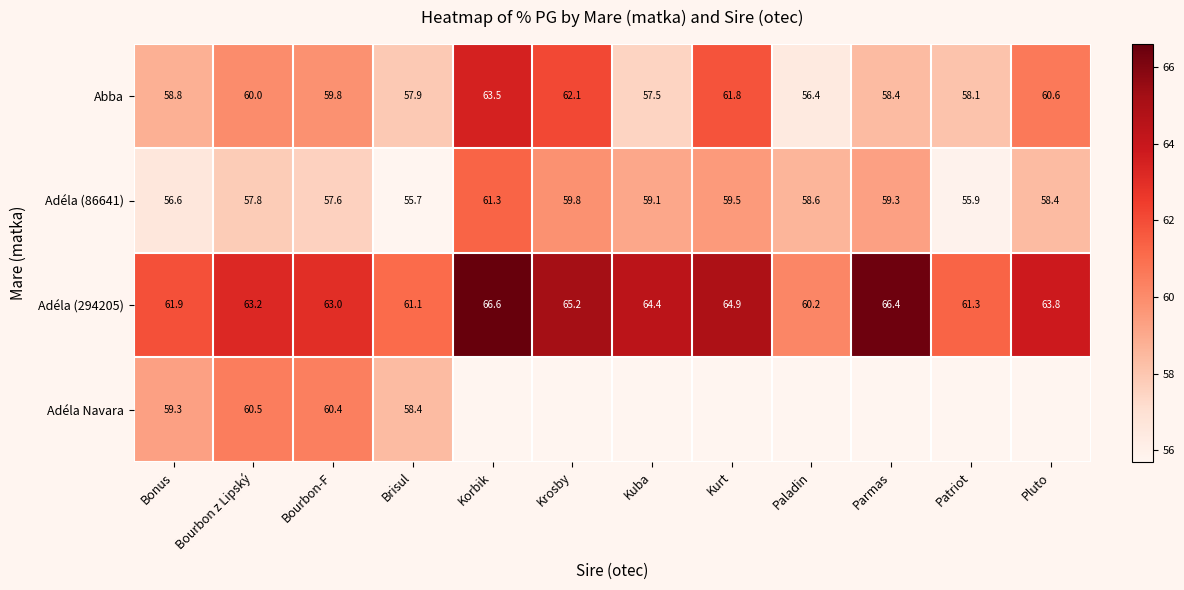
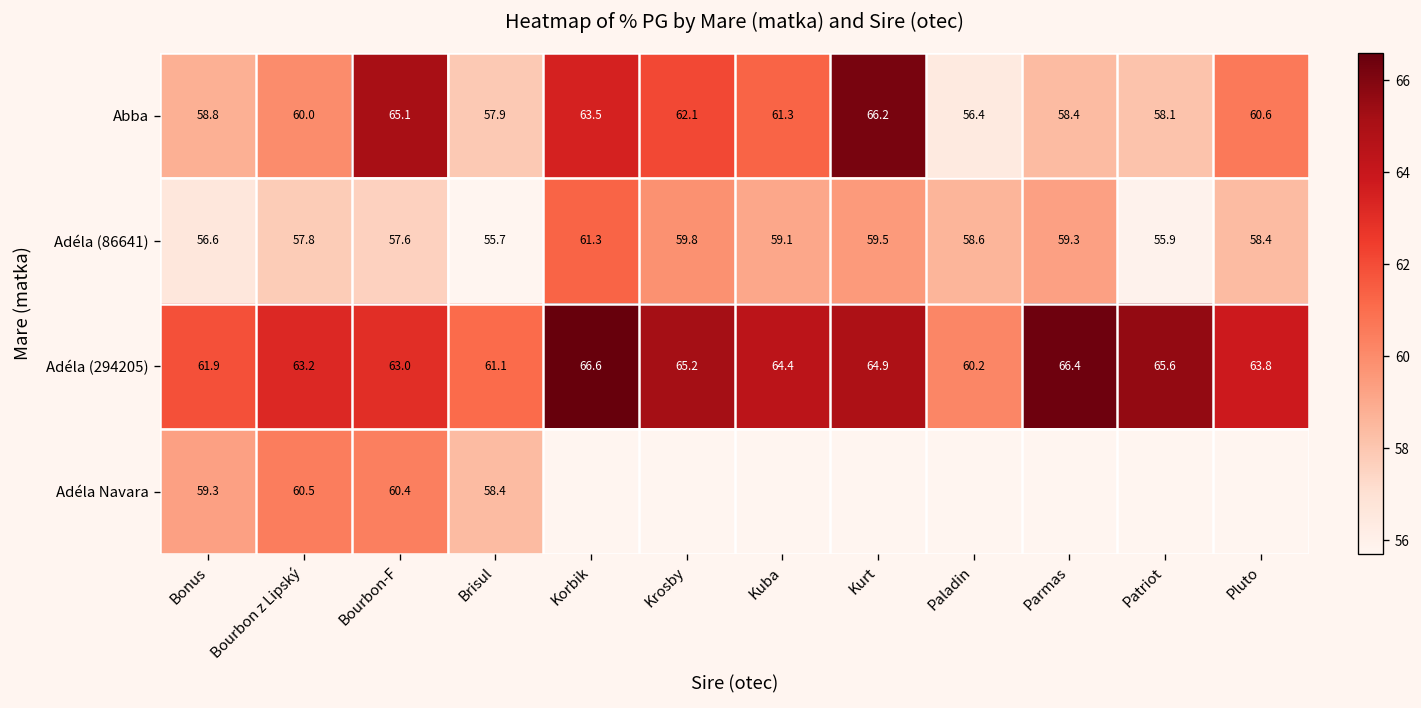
Abba, Bourbon-F: 59.8 -> 65.1
Abba, Kuba: 57.5 -> 61.3
Abba, Kurt: 61.8 -> 66.2
Adéla (294205), Patriot: 61.3 -> 65.6
